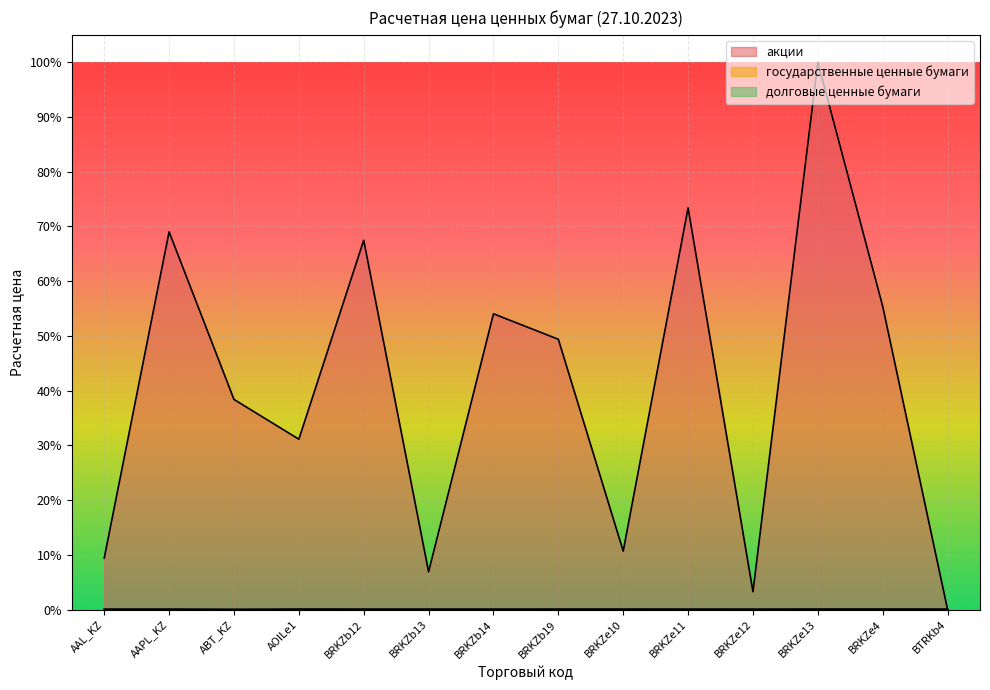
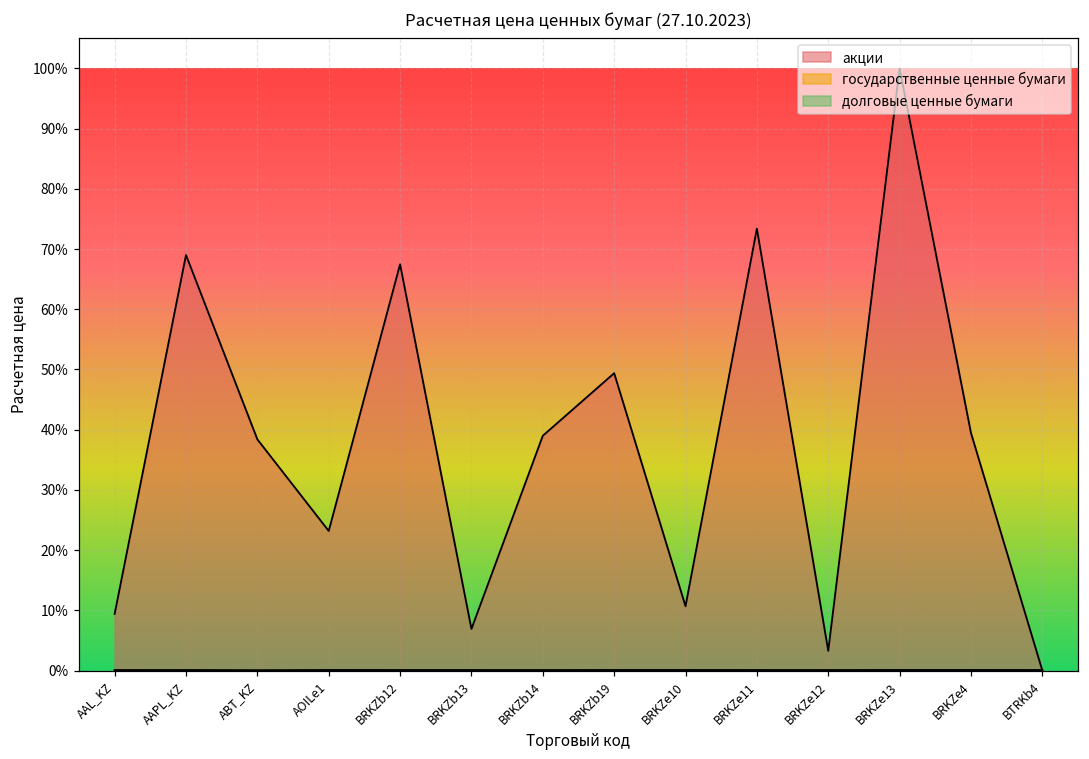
акции, AOILe1: 31% -> 23%
акции, BRKZb14: 54% -> 39%
акции, BRKZe4: 55% -> 39%
